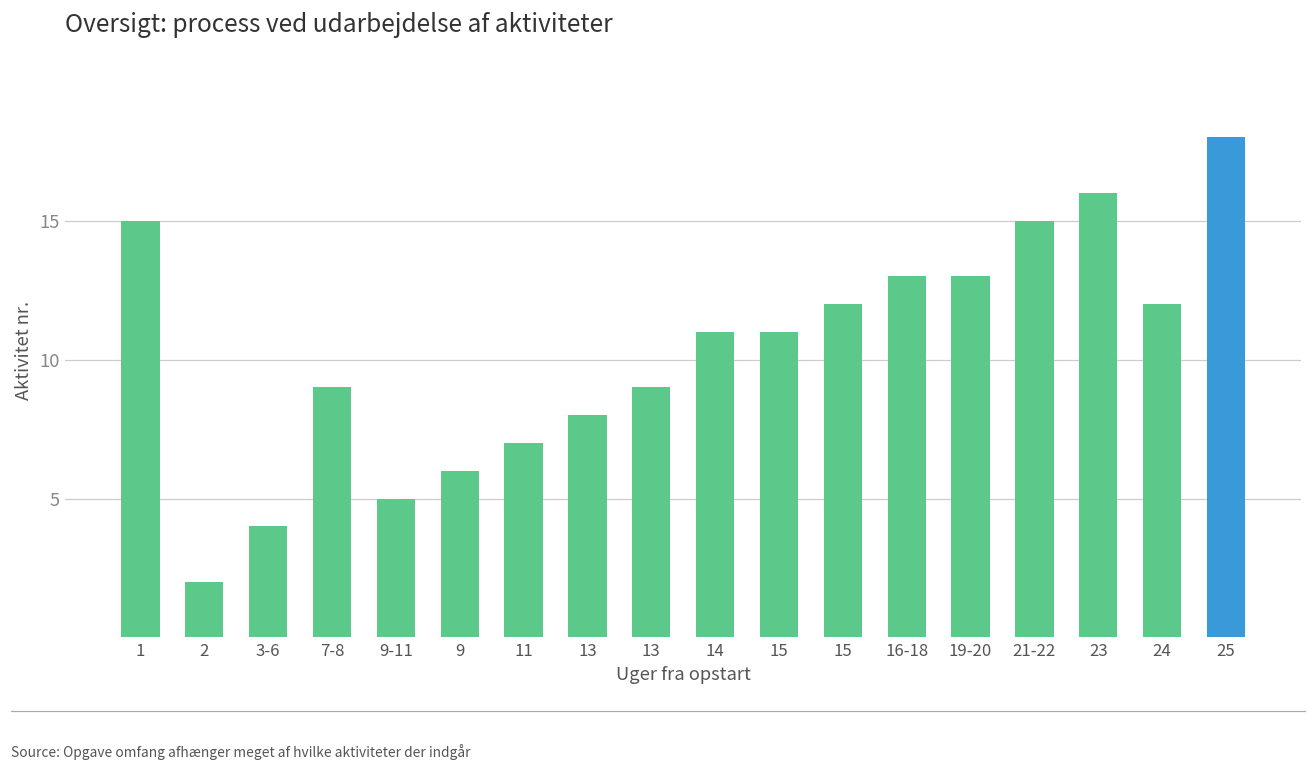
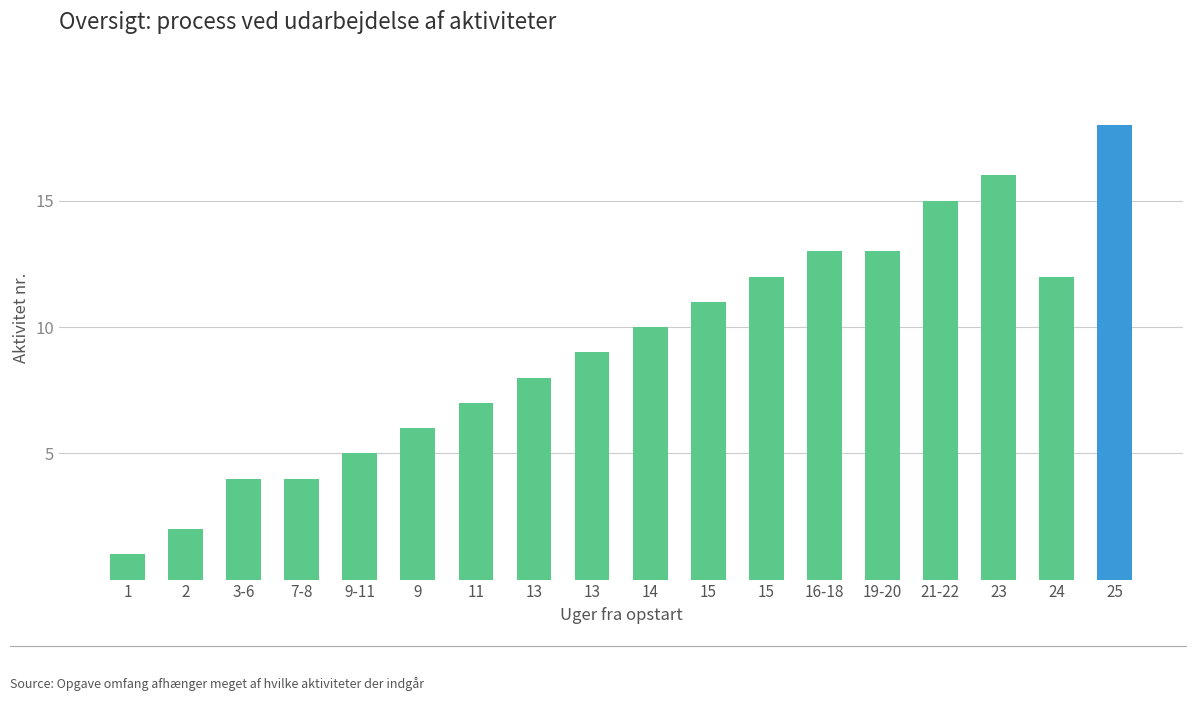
1: 15 -> 1
7-8: 9 -> 4
14: 11 -> 10
